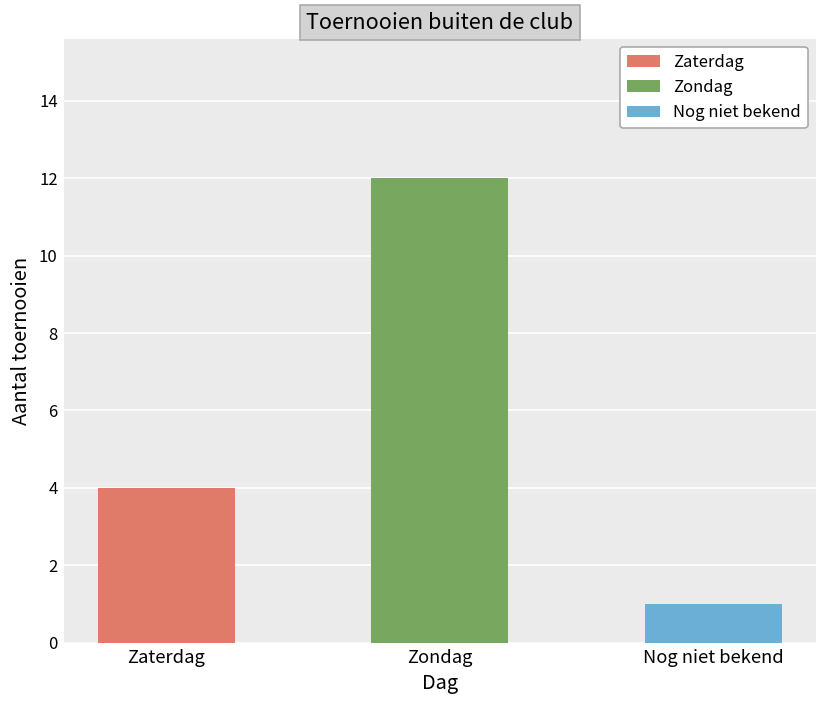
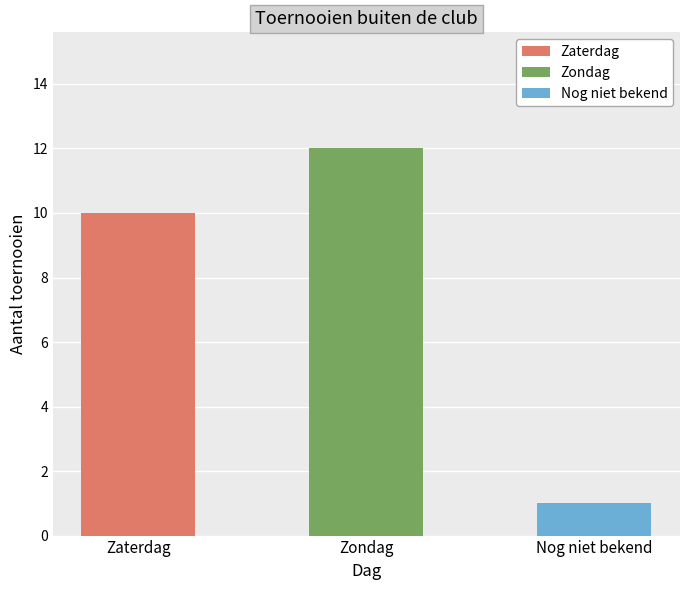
Zaterdag: 4 -> 10
